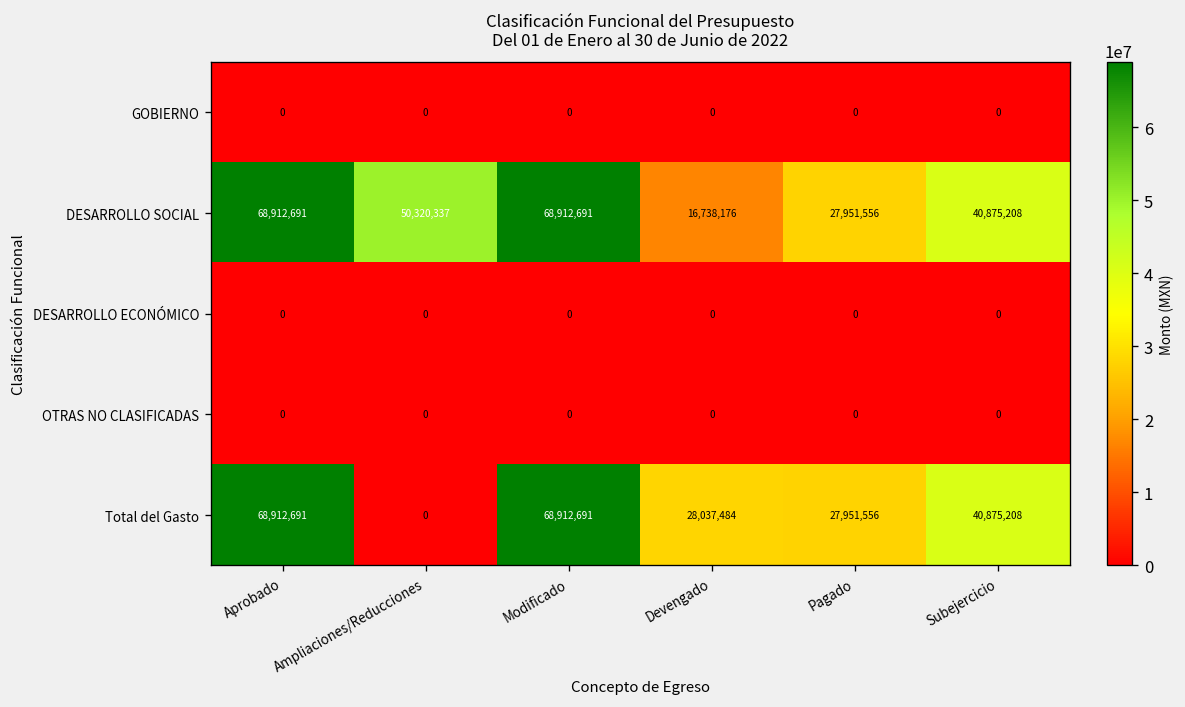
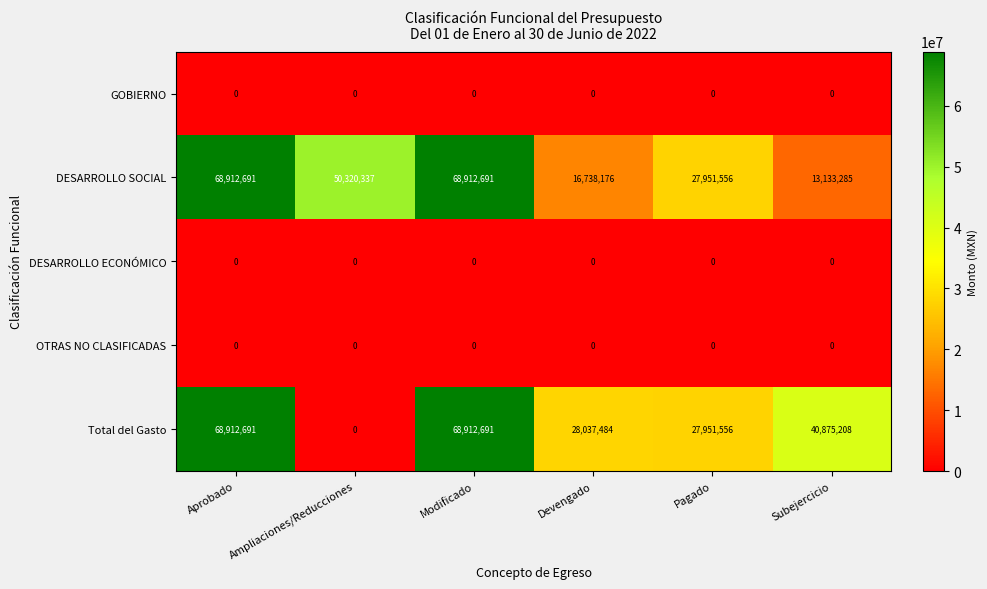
DESARROLLO SOCIAL, Subejercicio: 40,875,208 -> 13,133,285
